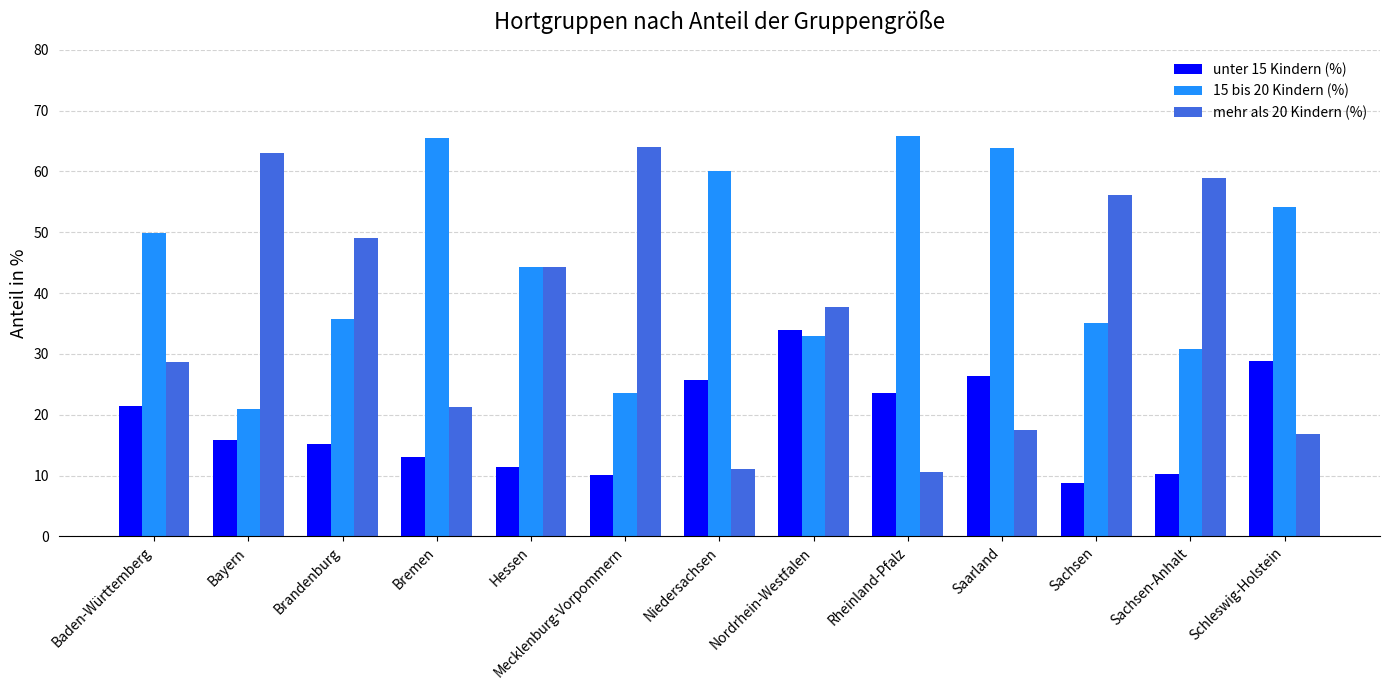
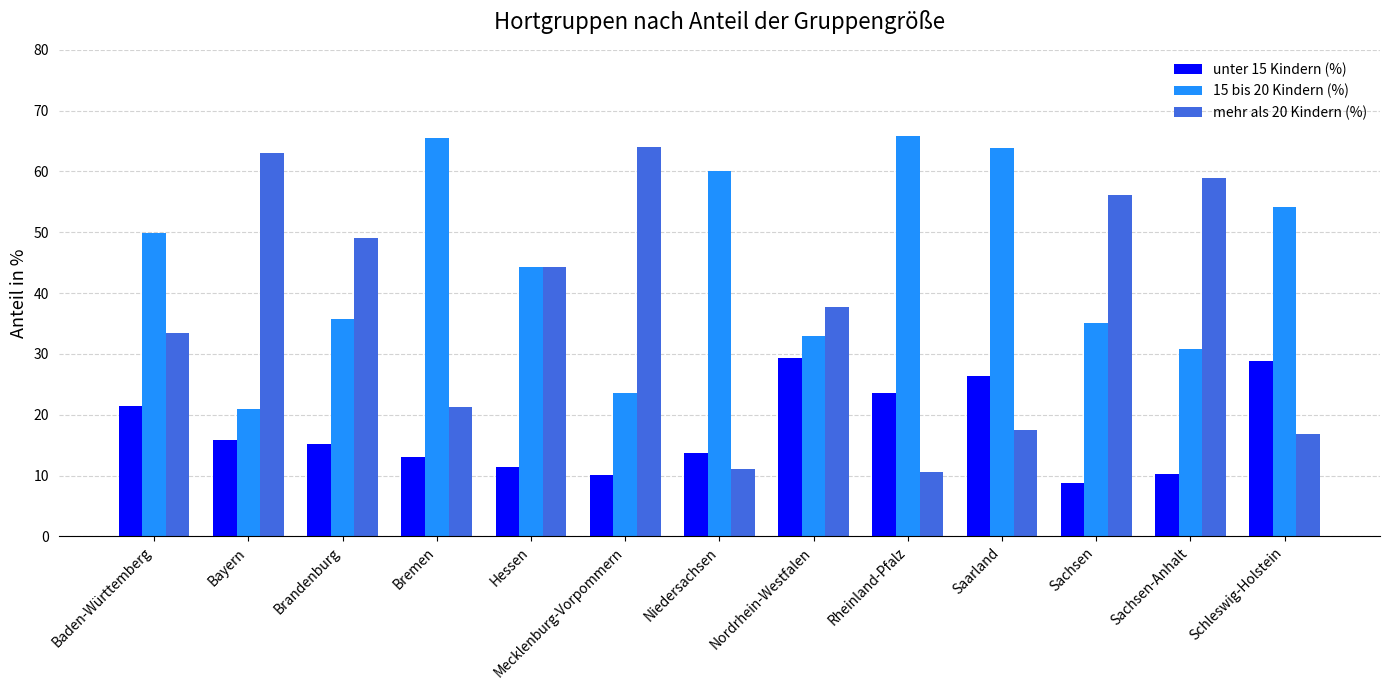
mehr als 20 Kindern (%), Baden-Württemberg: 29 -> 33
unter 15 Kindern (%), Niedersachsen: 26 -> 14
unter 15 Kindern (%), Nordrhein-Westfalen: 34 -> 29
